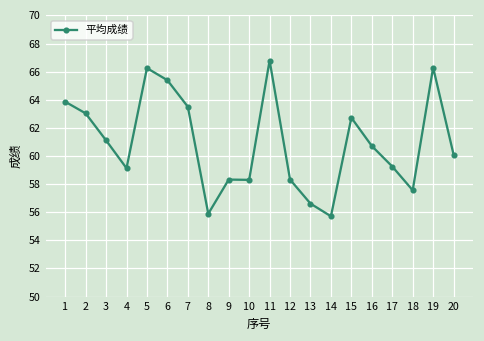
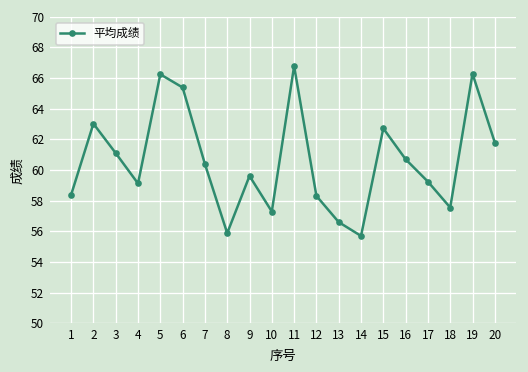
1: 63.9 -> 58.4
7: 63.5 -> 60.4
9: 58.3 -> 59.6
10: 58.3 -> 57.3
20: 60.1 -> 61.8
